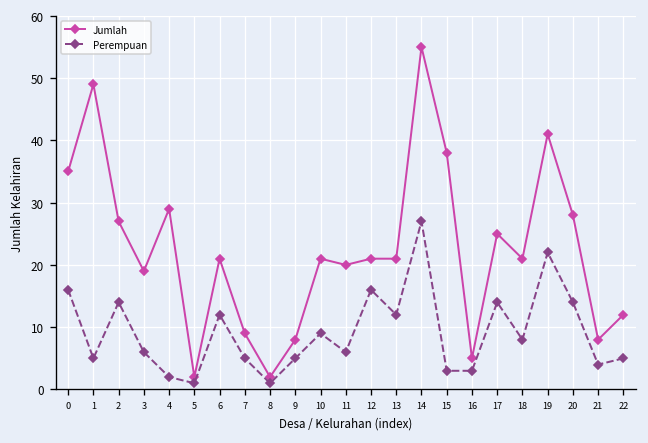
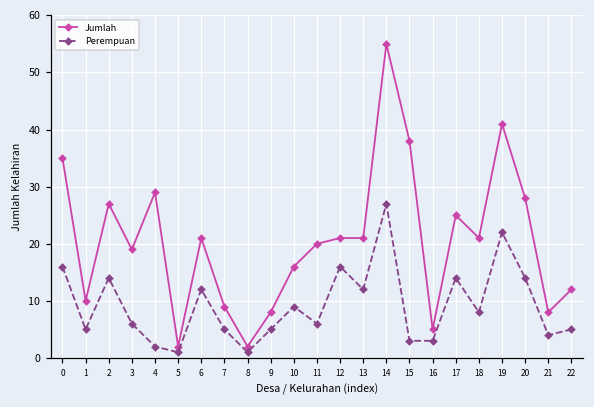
Jumlah, 1: 49 -> 10
Jumlah, 10: 21 -> 16
